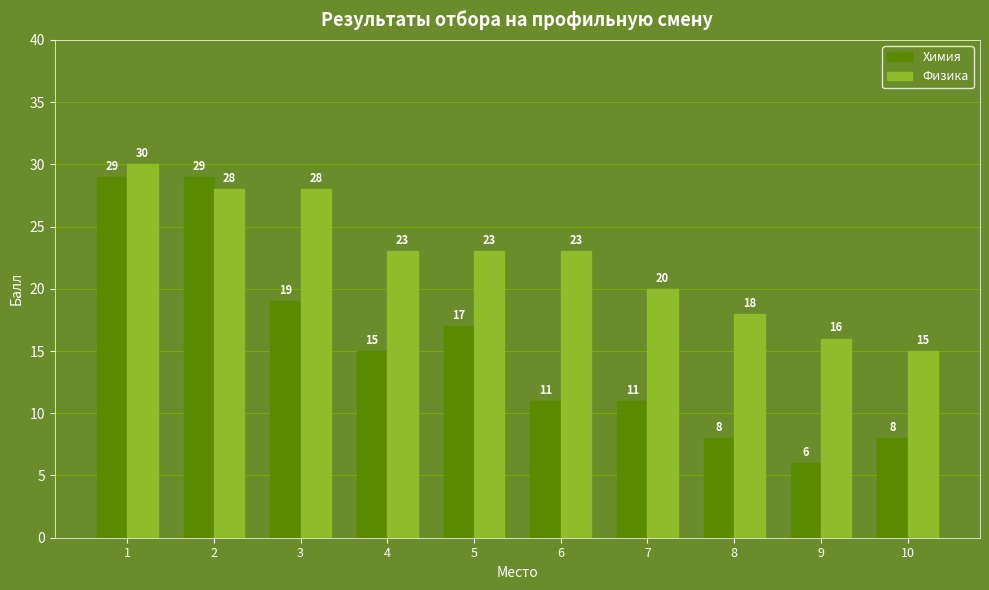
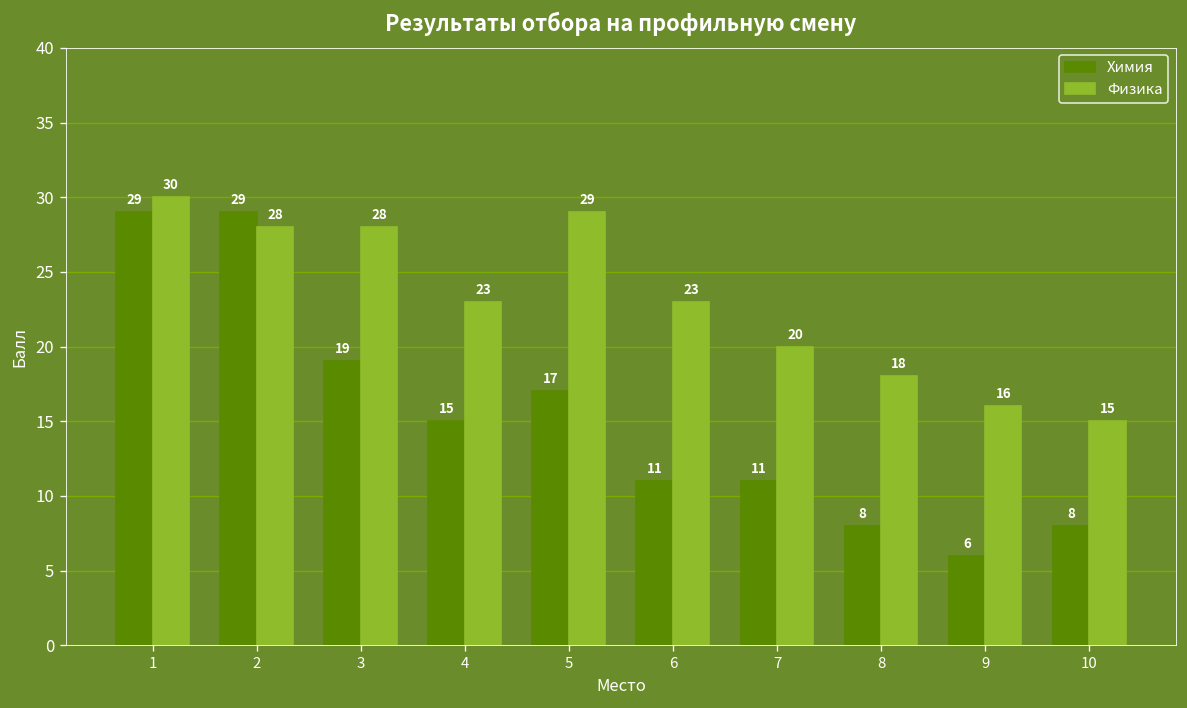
Физика, 5: 23 -> 29
